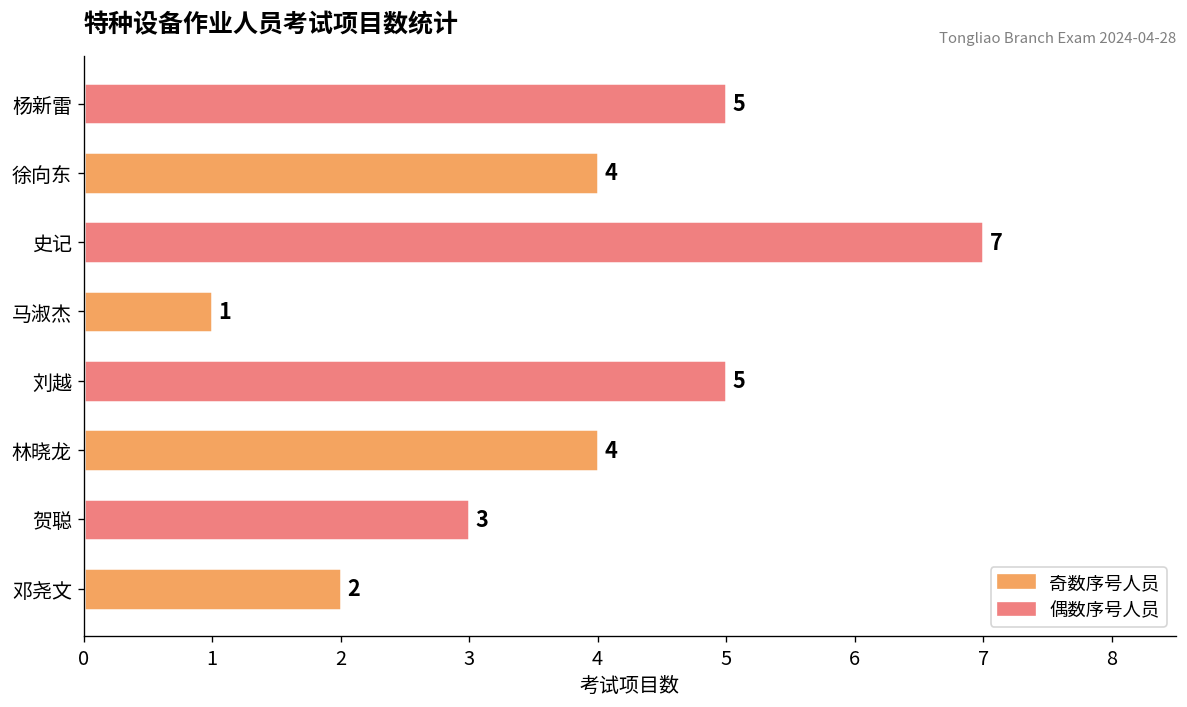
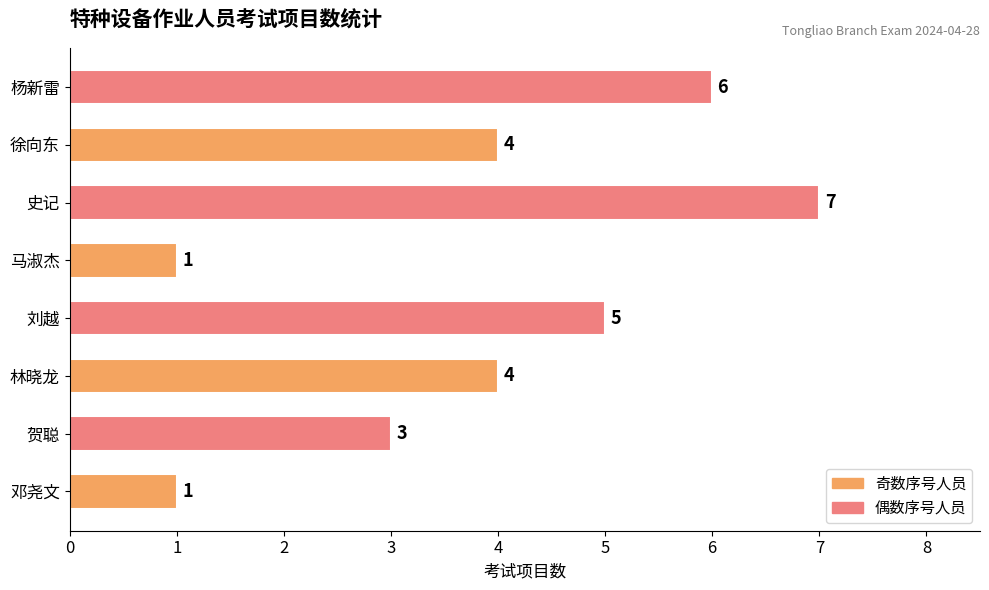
杨新雷: 5 -> 6
邓尧文: 2 -> 1
